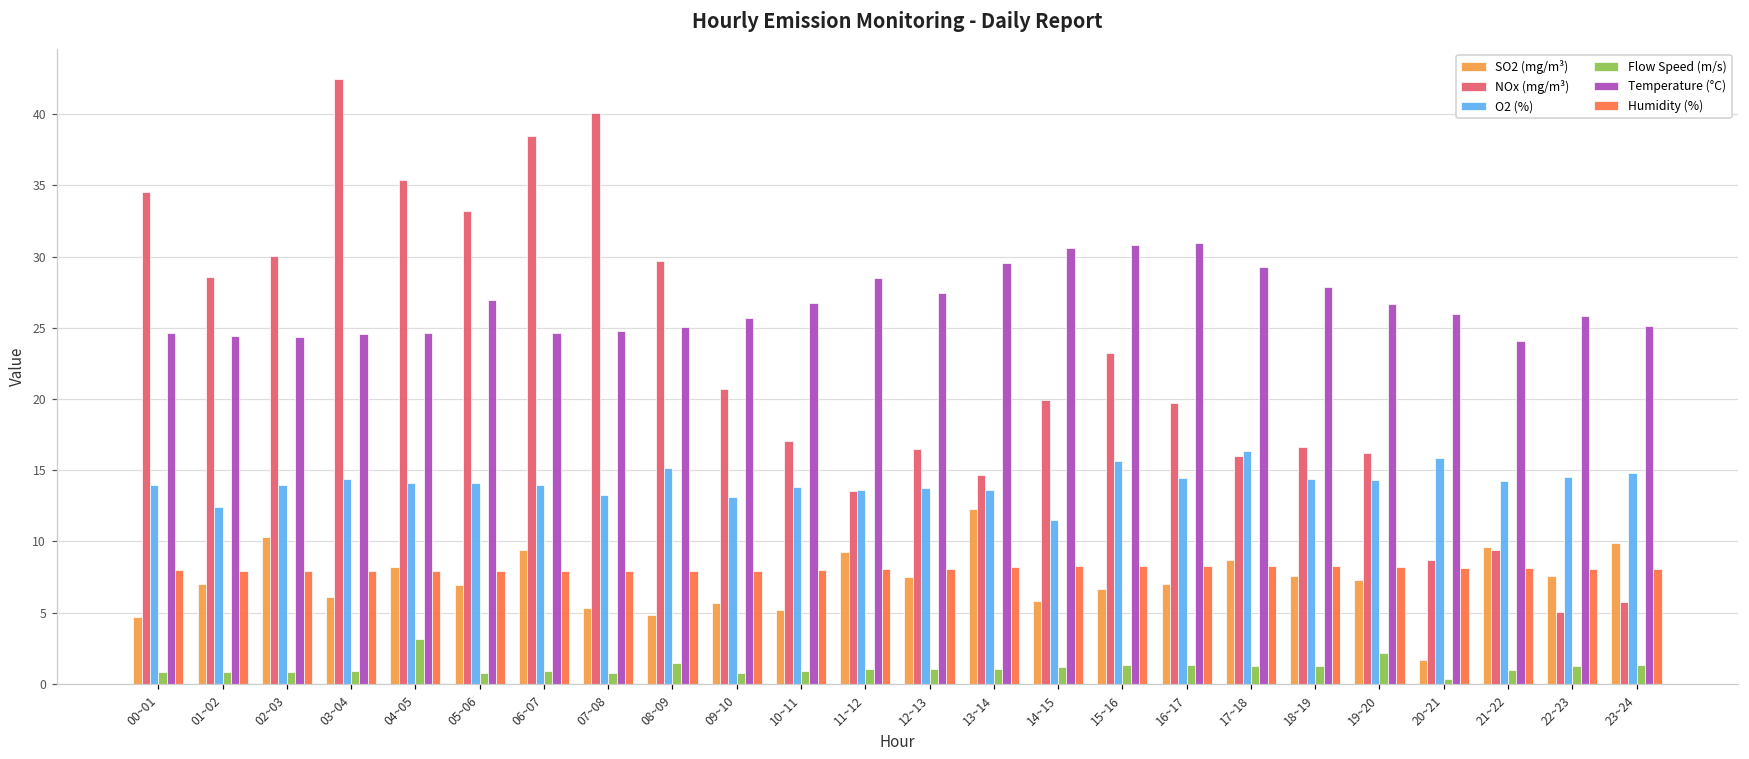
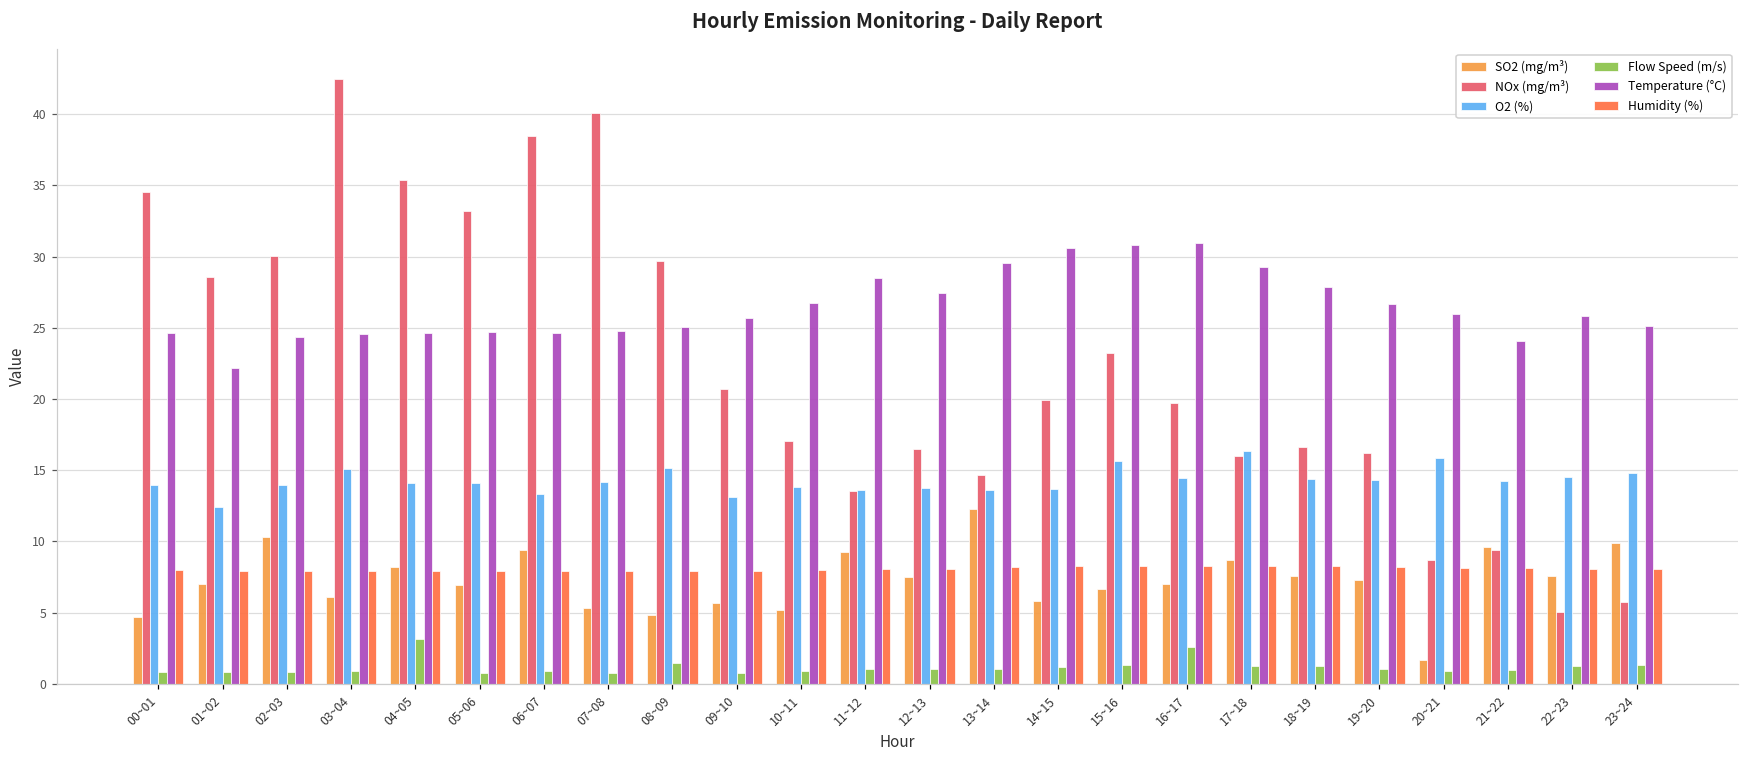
Temperature (°C), 01~02: 24.5 -> 22.2
O2 (%), 03~04: 14.4 -> 15.1
Temperature (°C), 05~06: 26.9 -> 24.7
O2 (%), 06~07: 14.0 -> 13.3
O2 (%), 07~08: 13.3 -> 14.2
O2 (%), 14~15: 11.5 -> 13.7
Flow Speed (m/s), 16~17: 1.3 -> 2.6
Flow Speed (m/s), 19~20: 2.1 -> 1.0
Flow Speed (m/s), 20~21: 0.3 -> 0.9
